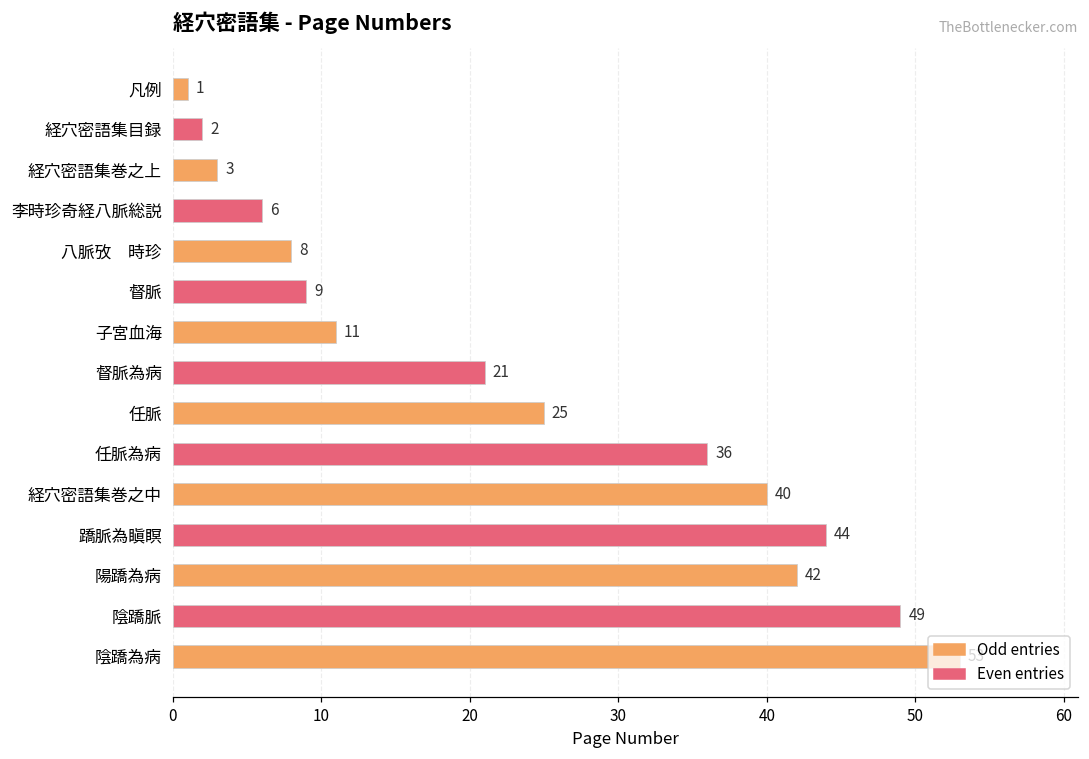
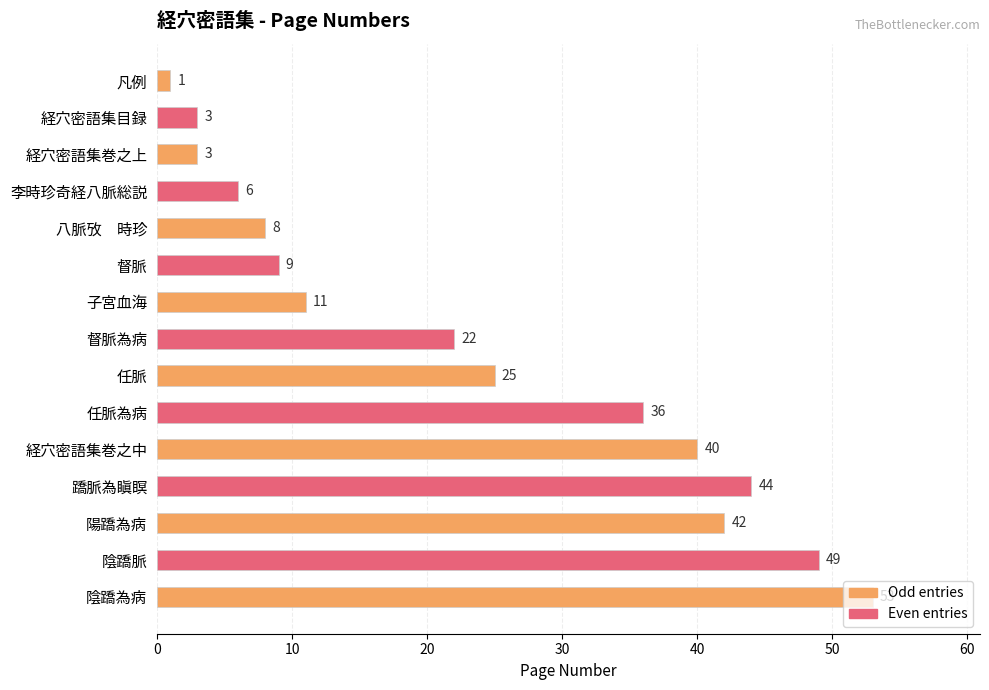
経穴密語集目録: 2 -> 3
督脈為病: 21 -> 22
